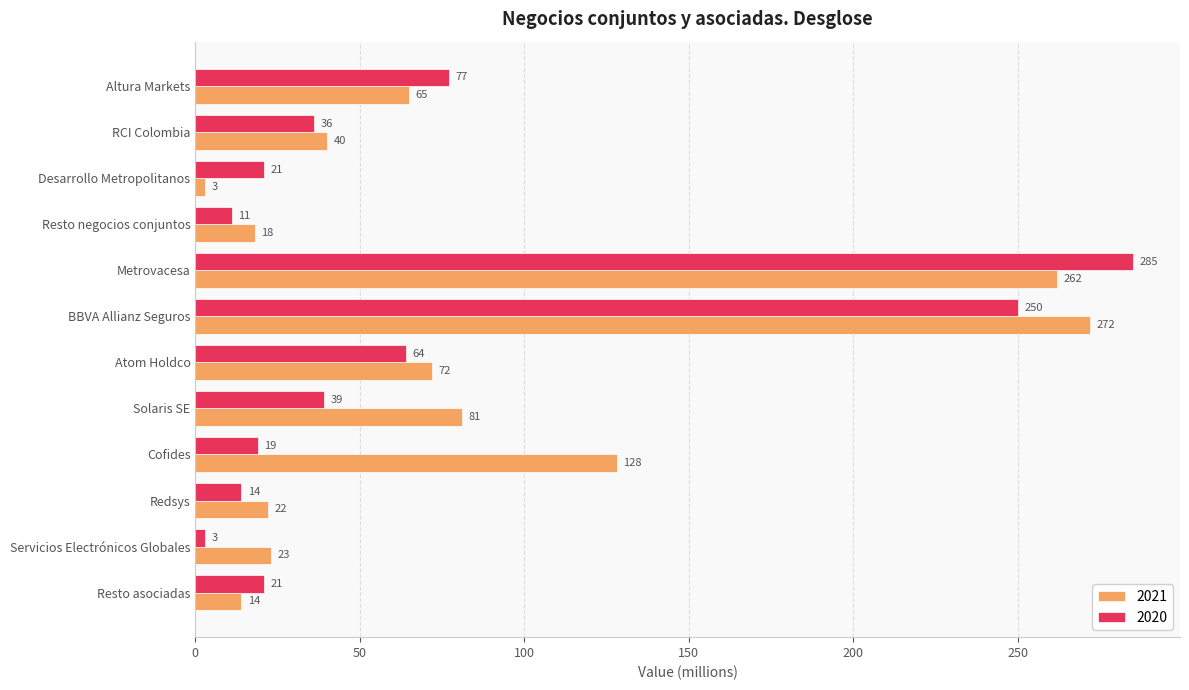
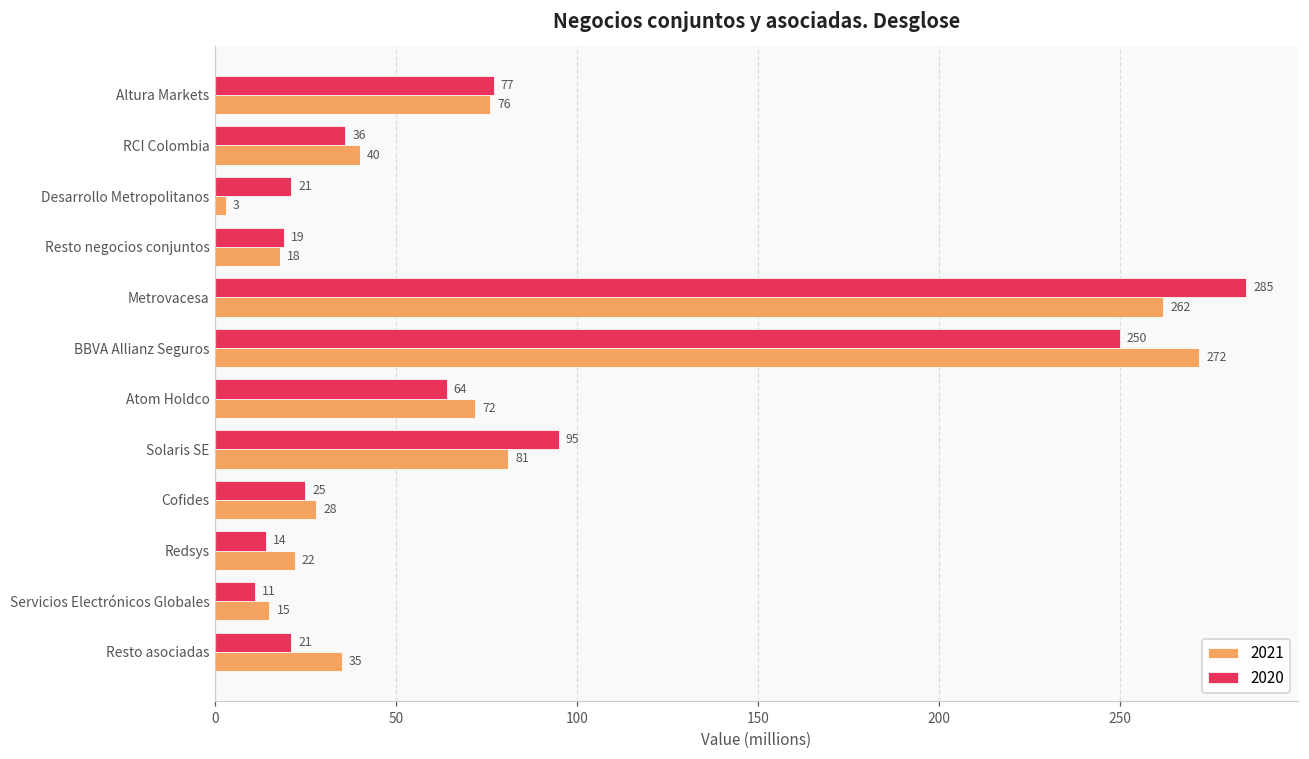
2021, Altura Markets: 65 -> 76
2020, Resto negocios conjuntos: 11 -> 19
2020, Solaris SE: 39 -> 95
2020, Cofides: 19 -> 25
2021, Cofides: 128 -> 28
2020, Servicios Electrónicos Globales: 3 -> 11
2021, Servicios Electrónicos Globales: 23 -> 15
2021, Resto asociadas: 14 -> 35
